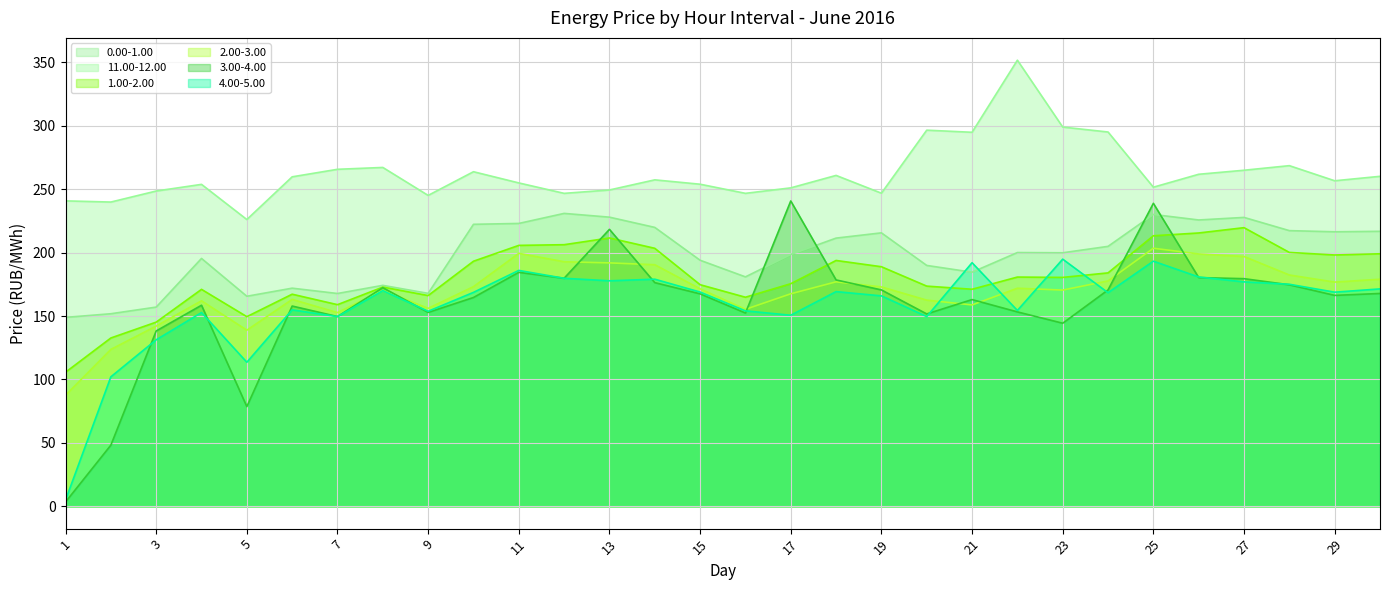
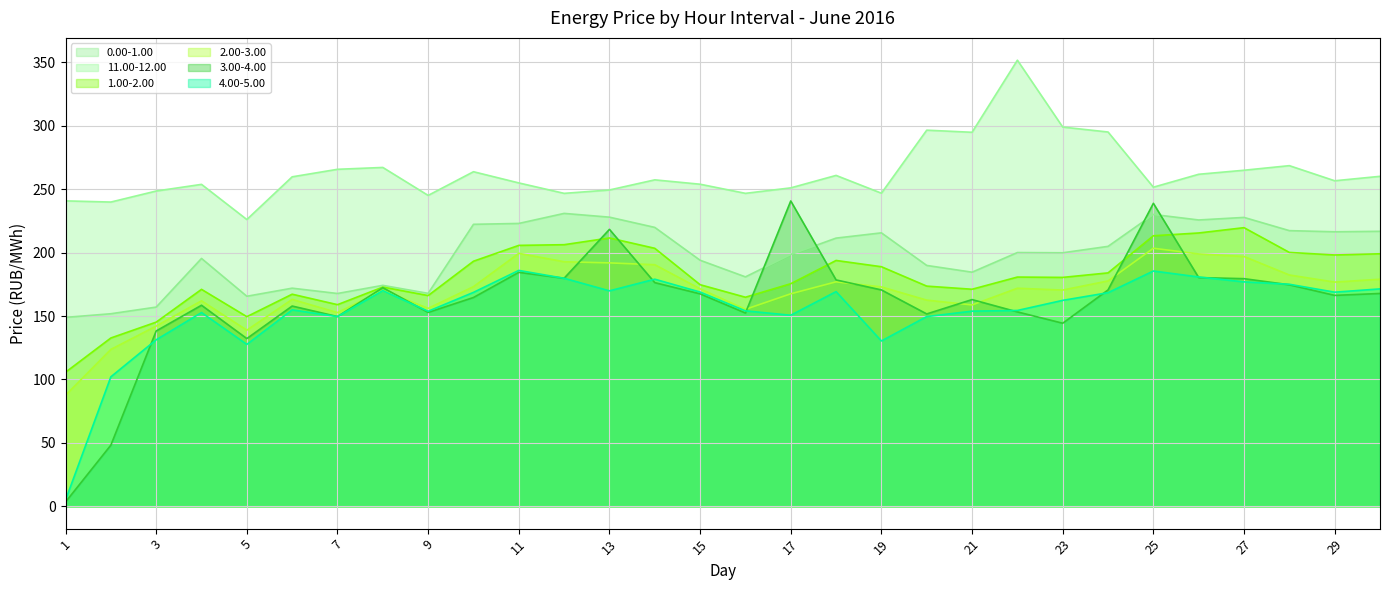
3.00-4.00, 5: 79 -> 132
4.00-5.00, 5: 114 -> 128
4.00-5.00, 13: 178 -> 170
4.00-5.00, 19: 166 -> 130
4.00-5.00, 21: 192 -> 154
4.00-5.00, 23: 195 -> 162
4.00-5.00, 25: 193 -> 185
